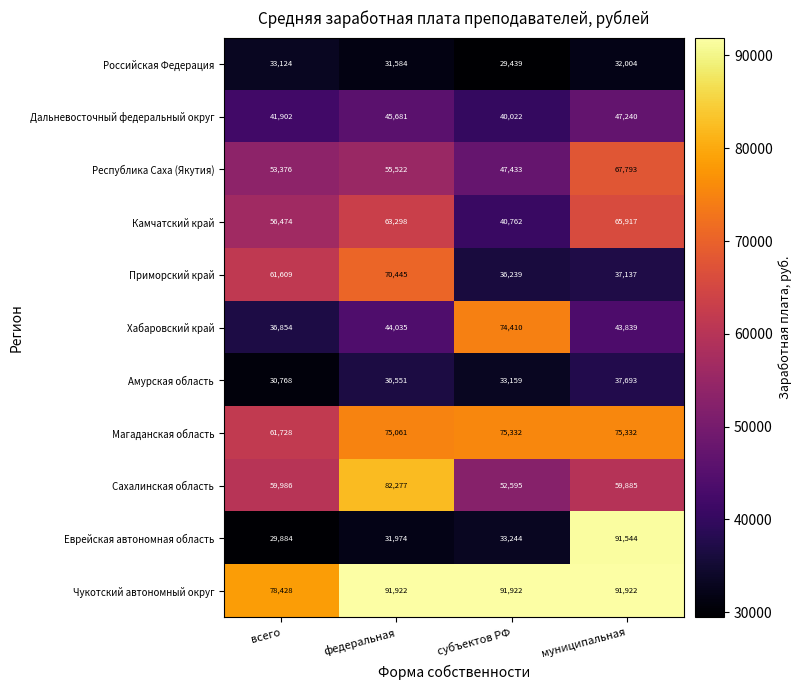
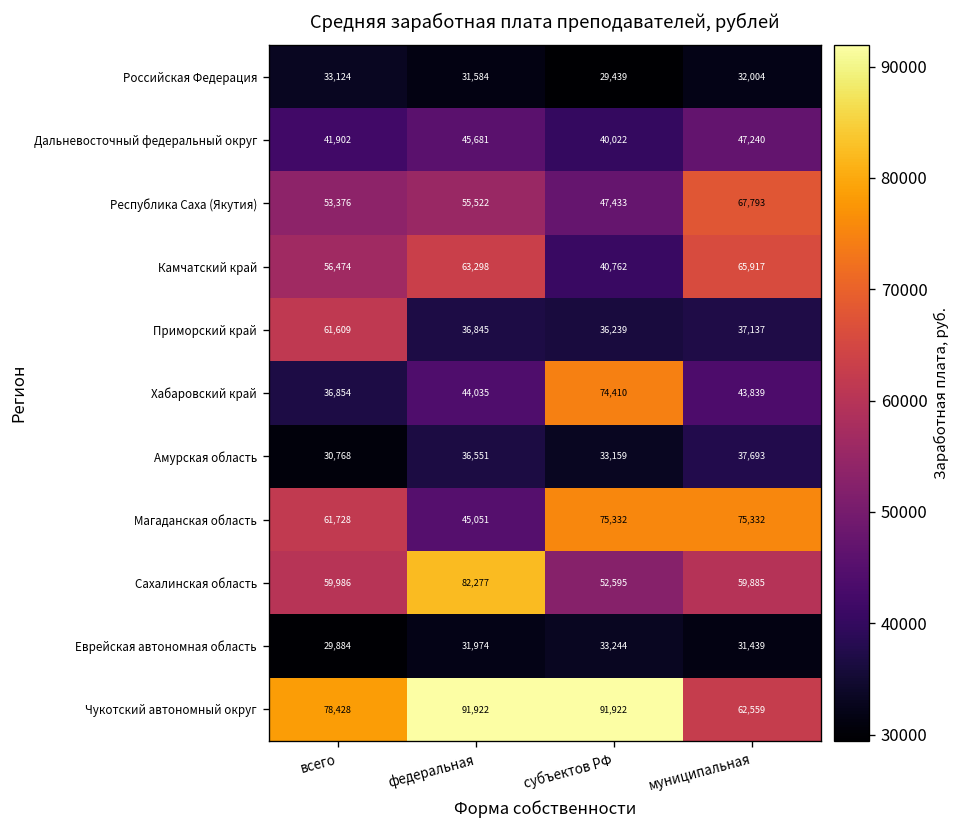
Приморский край, федеральная: 70,445 -> 36,845
Магаданская область, федеральная: 75,061 -> 45,051
Еврейская автономная область, муниципальная: 91,544 -> 31,439
Чукотский автономный округ, муниципальная: 91,922 -> 62,559
